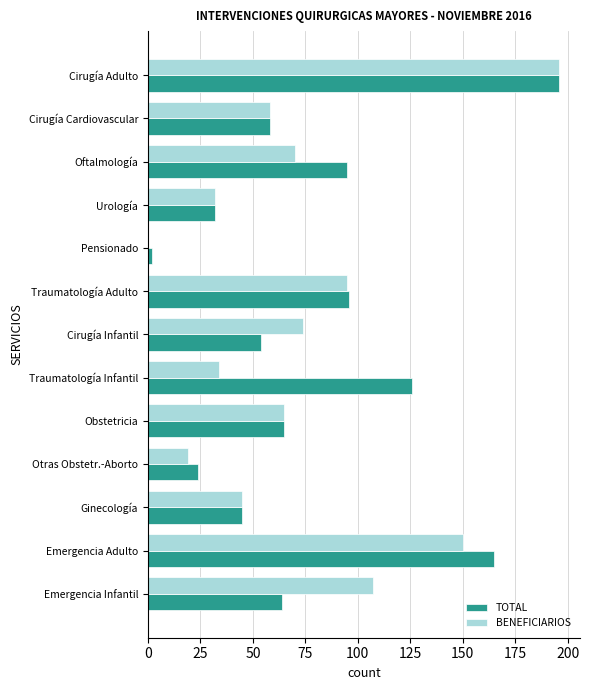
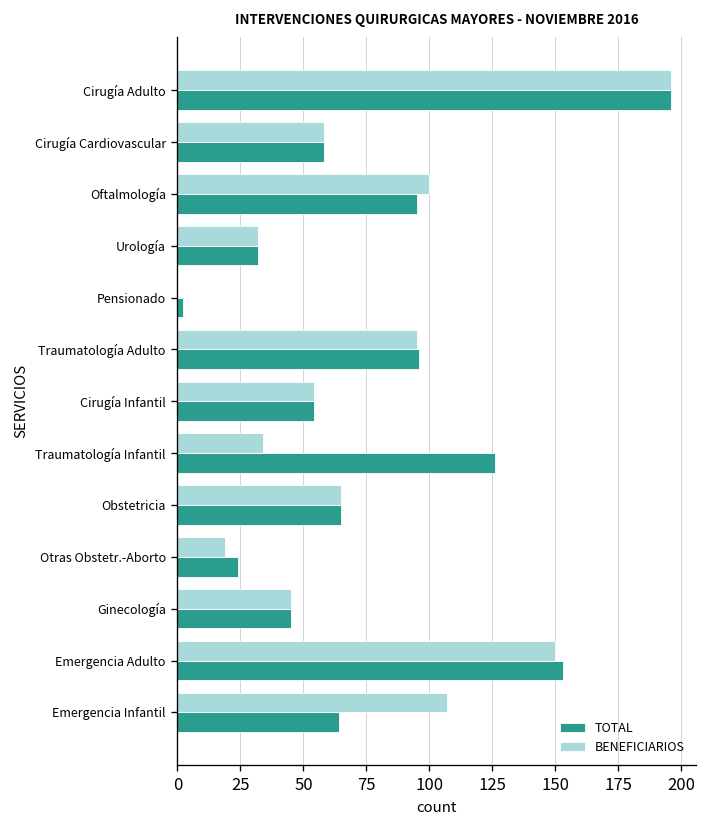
BENEFICIARIOS, Oftalmología: 70 -> 100
BENEFICIARIOS, Cirugía Infantil: 74 -> 54
TOTAL, Emergencia Adulto: 165 -> 153
